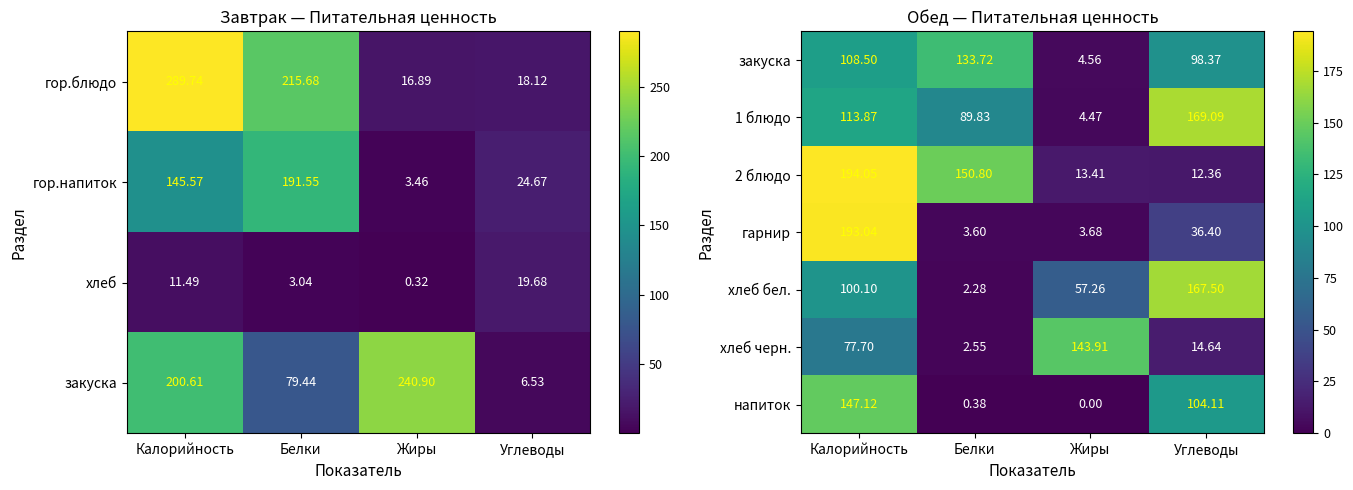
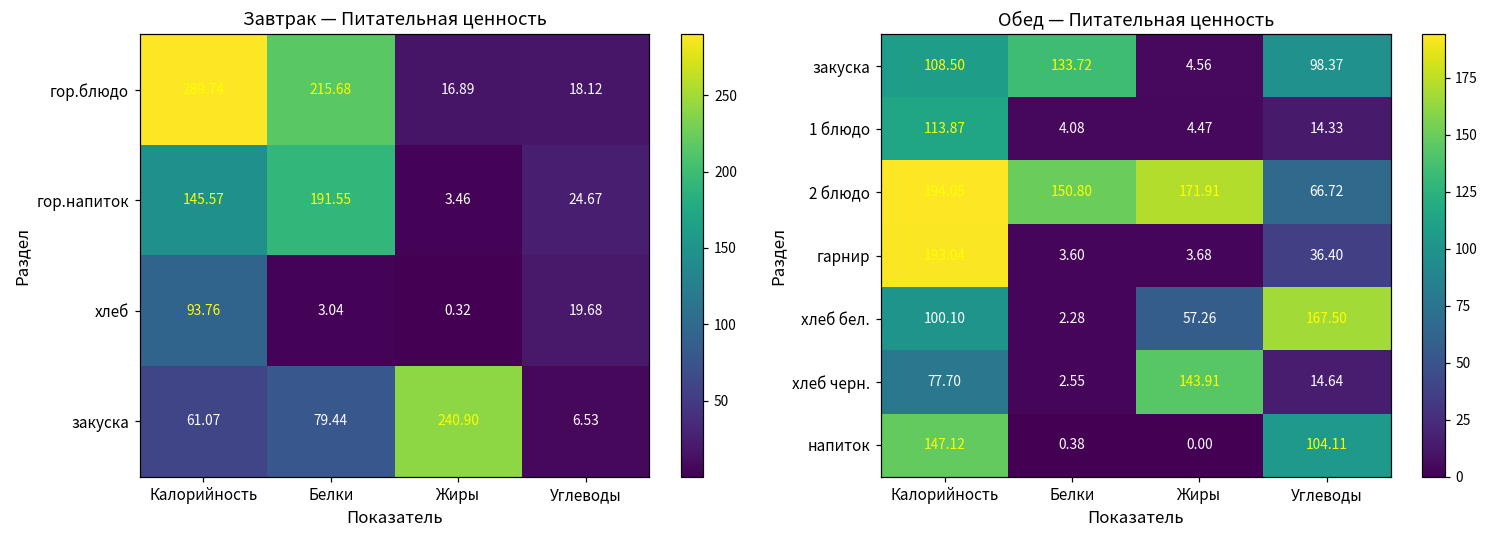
Завтрак — Питательная ценность, хлеб, Калорийность: 11.49 -> 93.76
Завтрак — Питательная ценность, закуска, Калорийность: 200.61 -> 61.07
Обед — Питательная ценность, 1 блюдо, Белки: 89.83 -> 4.08
Обед — Питательная ценность, 1 блюдо, Углеводы: 169.09 -> 14.33
Обед — Питательная ценность, 2 блюдо, Жиры: 13.41 -> 171.91
Обед — Питательная ценность, 2 блюдо, Углеводы: 12.36 -> 66.72
